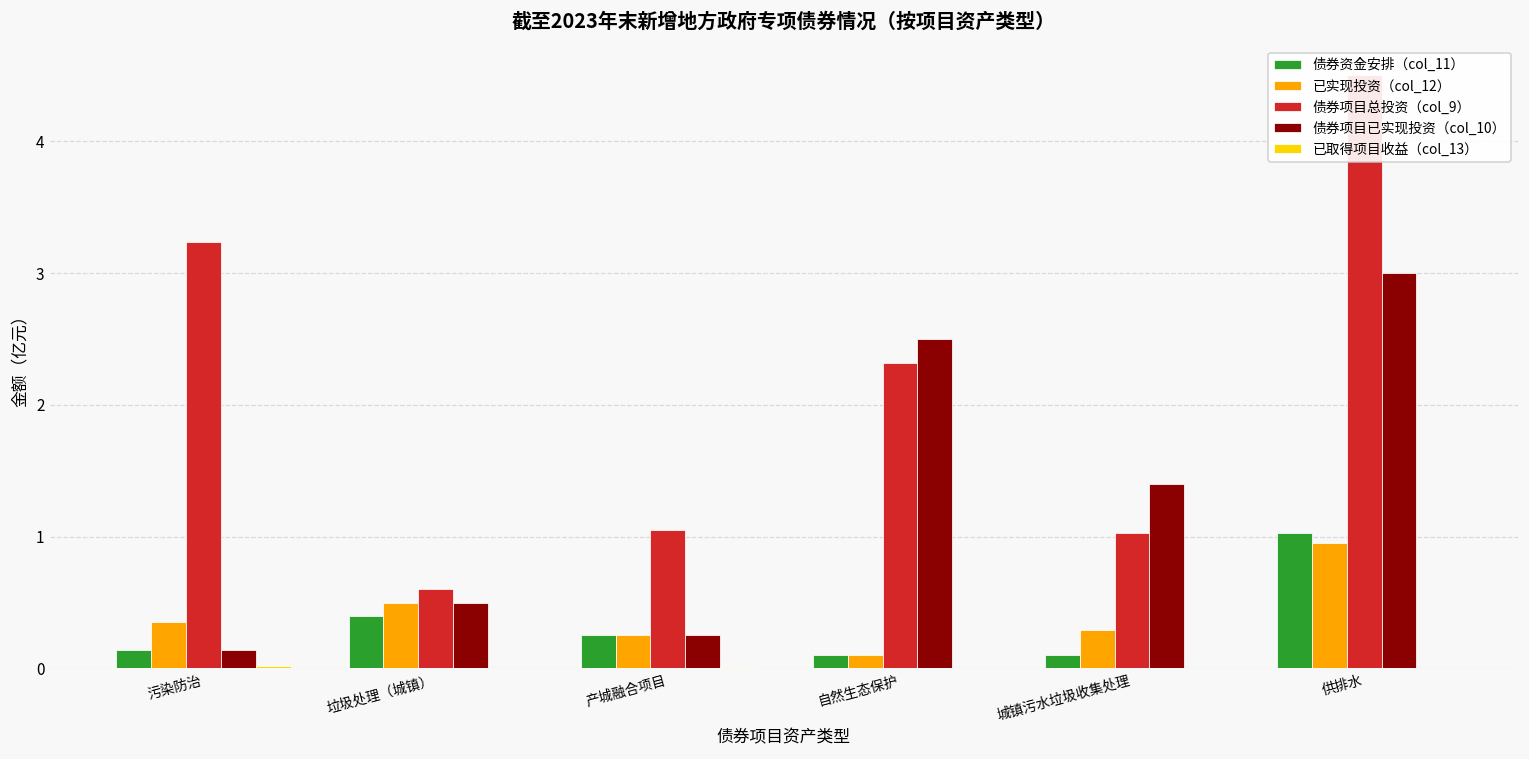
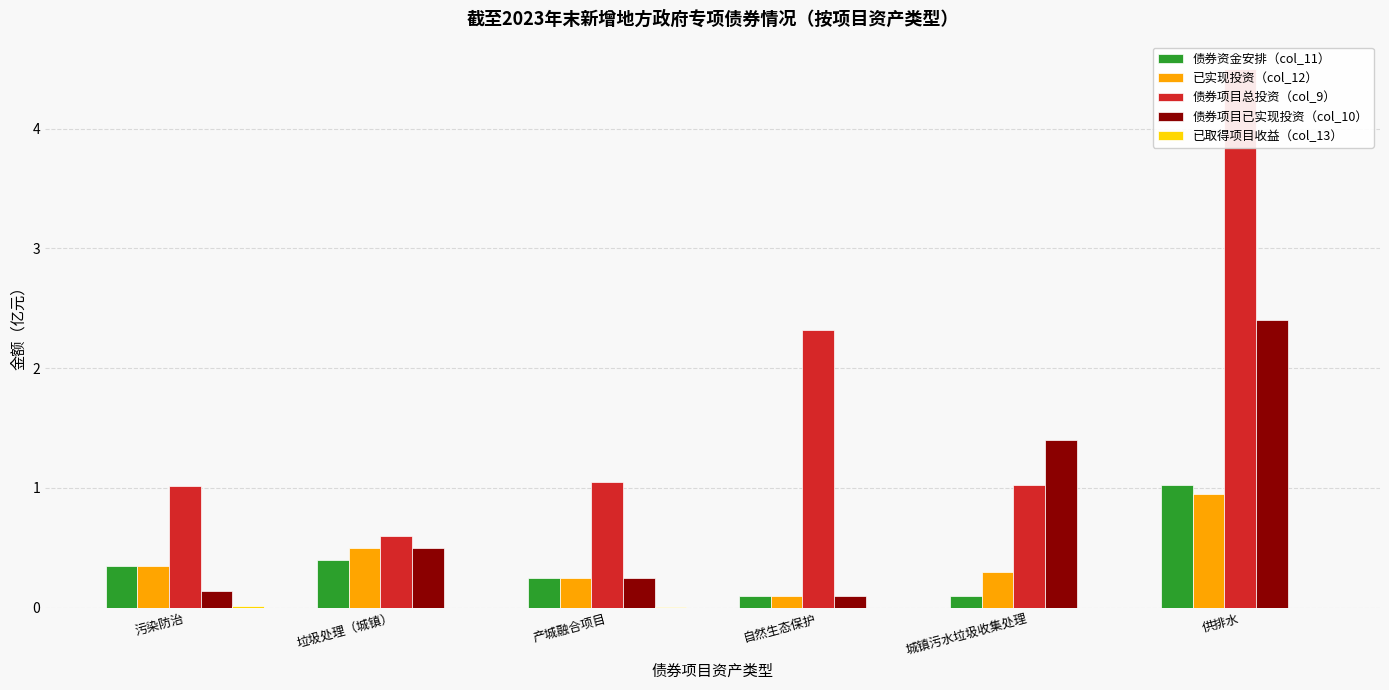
债券资金安排（col_11）, 污染防治: 0.14 -> 0.35
债券项目总投资（col_9）, 污染防治: 3.24 -> 1.02
债券项目已实现投资（col_10）, 自然生态保护: 2.5 -> 0.1
债券项目已实现投资（col_10）, 供排水: 3.0 -> 2.4
